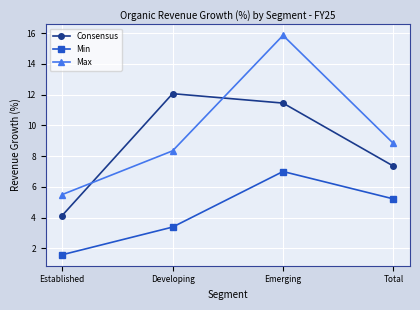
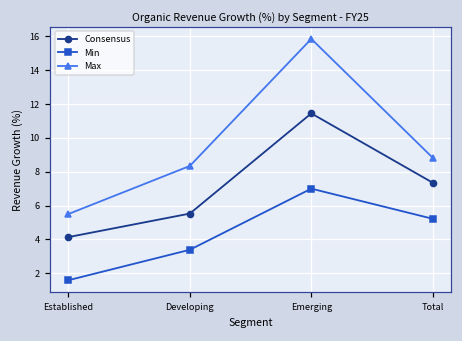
Consensus, Developing: 12.1 -> 5.5
